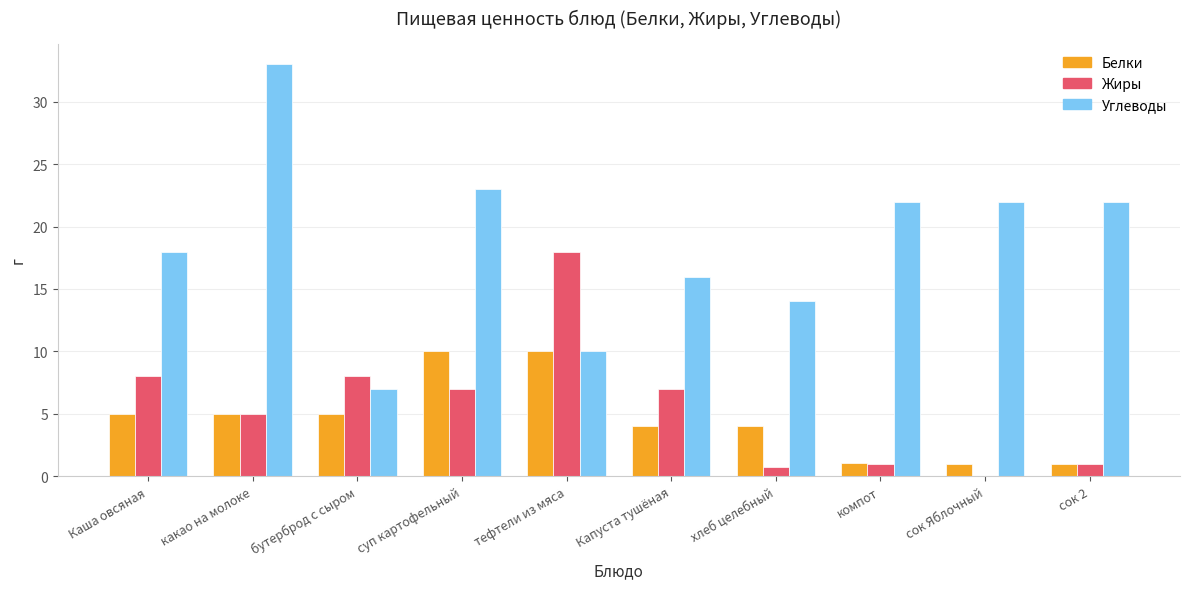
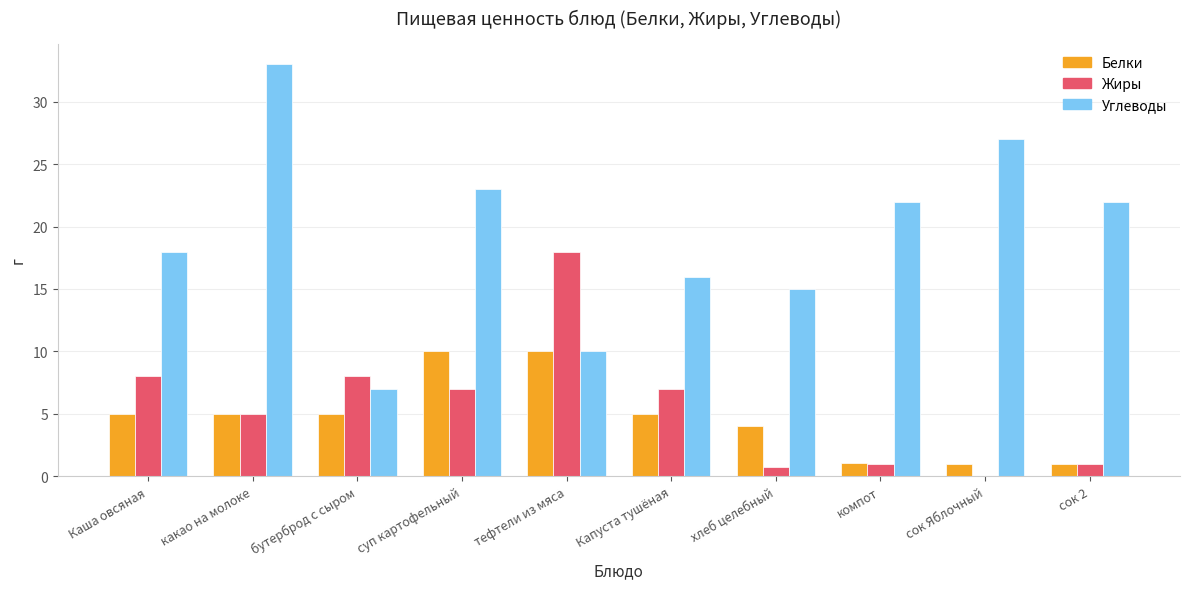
Белки, Капуста тушёная: 4 -> 5
Углеводы, хлеб целебный: 14 -> 15
Углеводы, сок Яблочный: 22 -> 27
